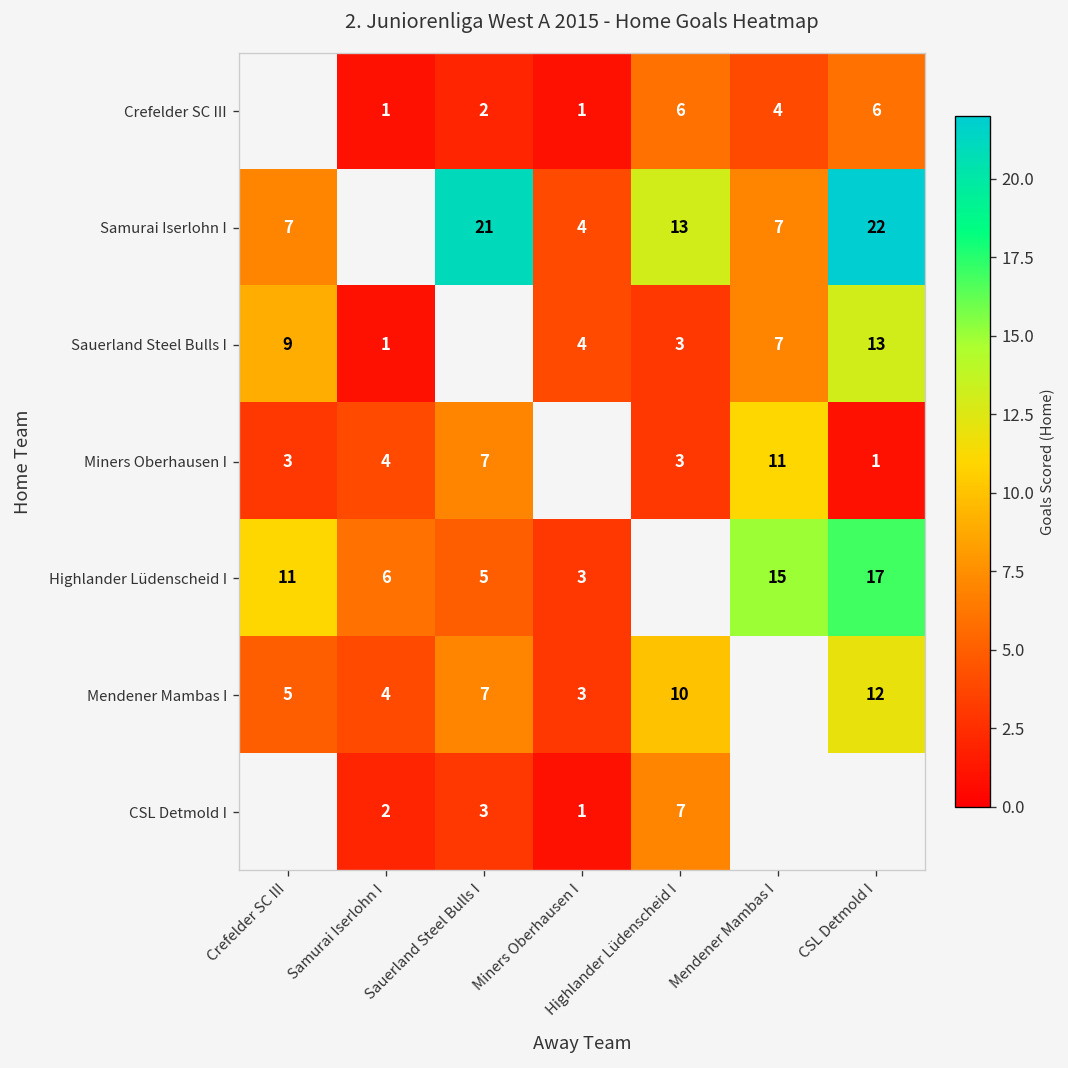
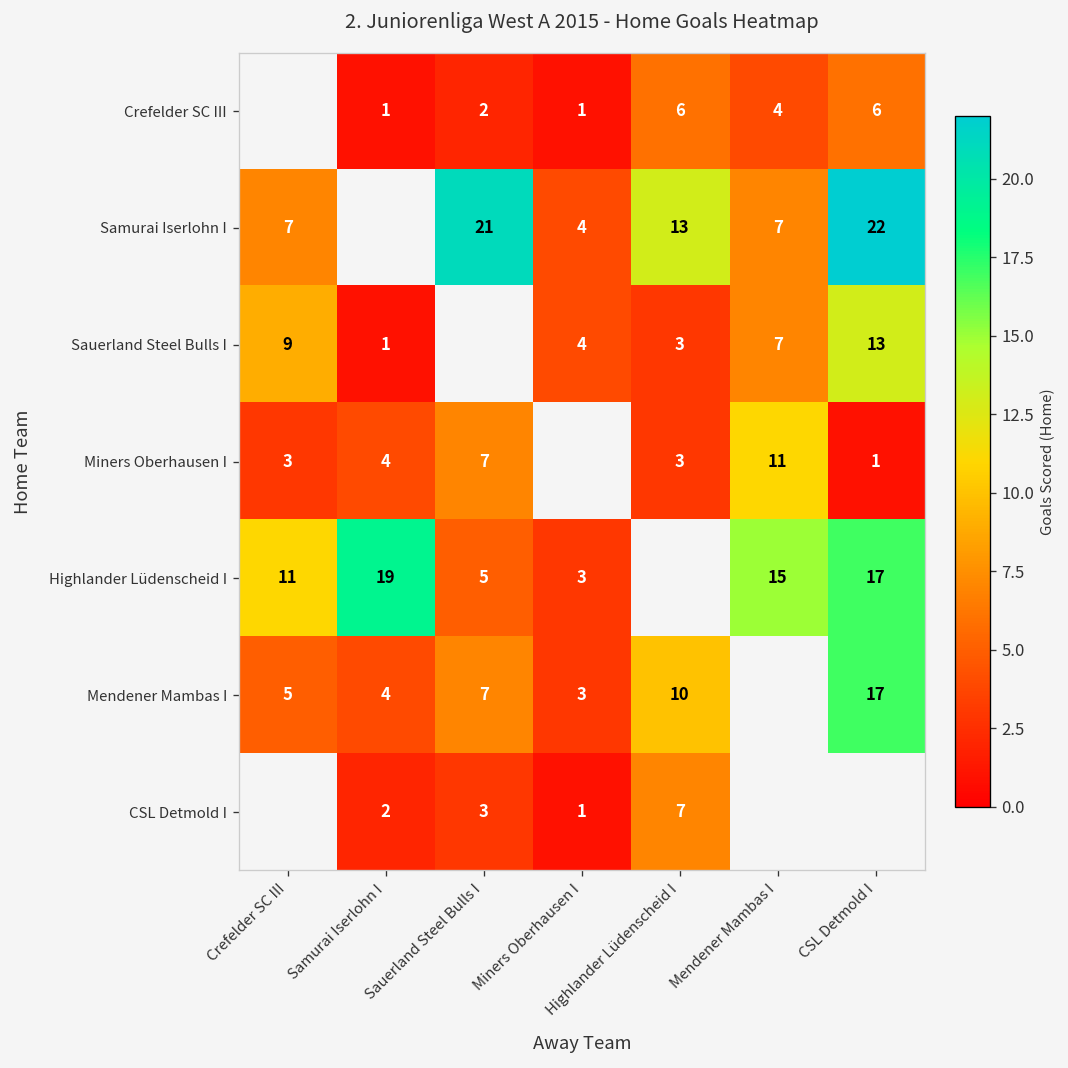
Highlander Lüdenscheid I, Samurai Iserlohn I: 6 -> 19
Mendener Mambas I, CSL Detmold I: 12 -> 17
